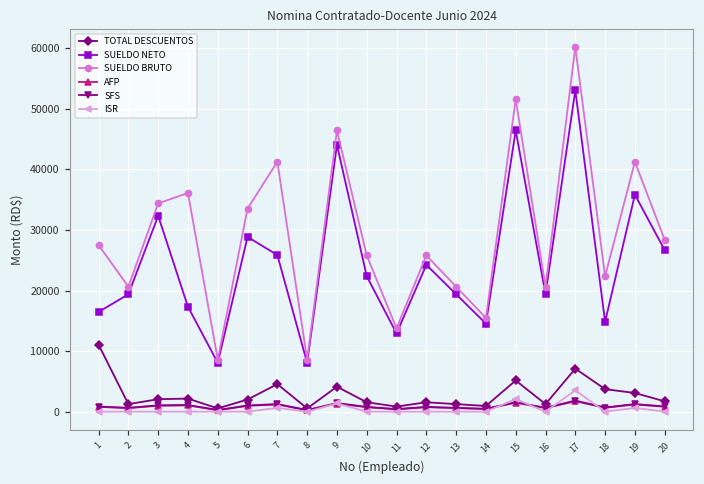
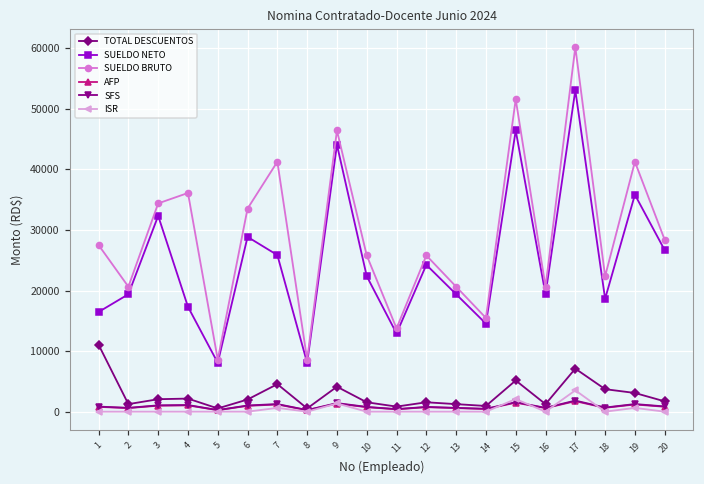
SUELDO NETO, 18: 15000 -> 19000
